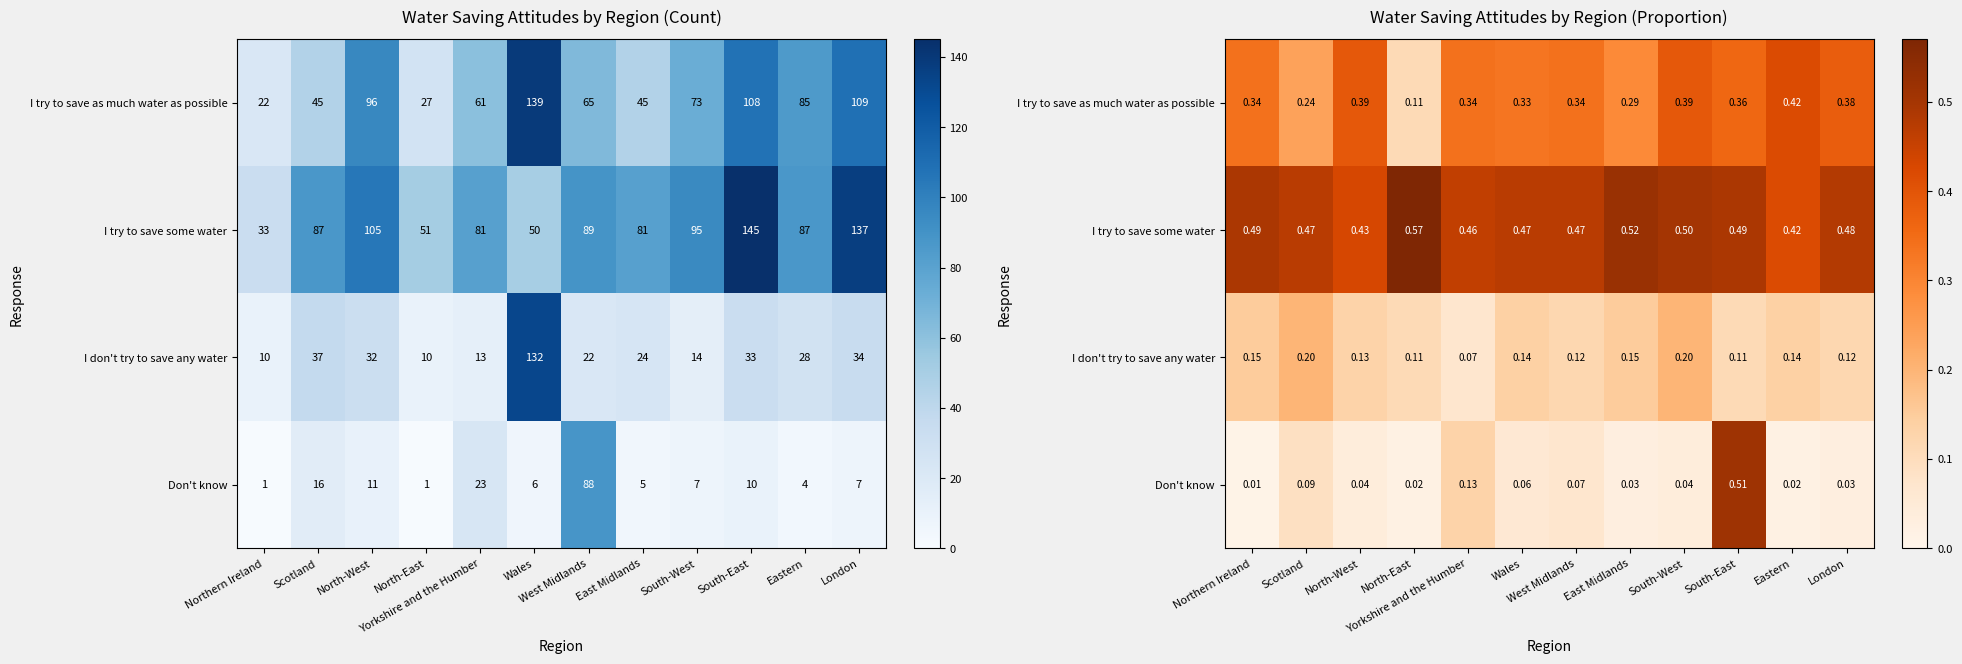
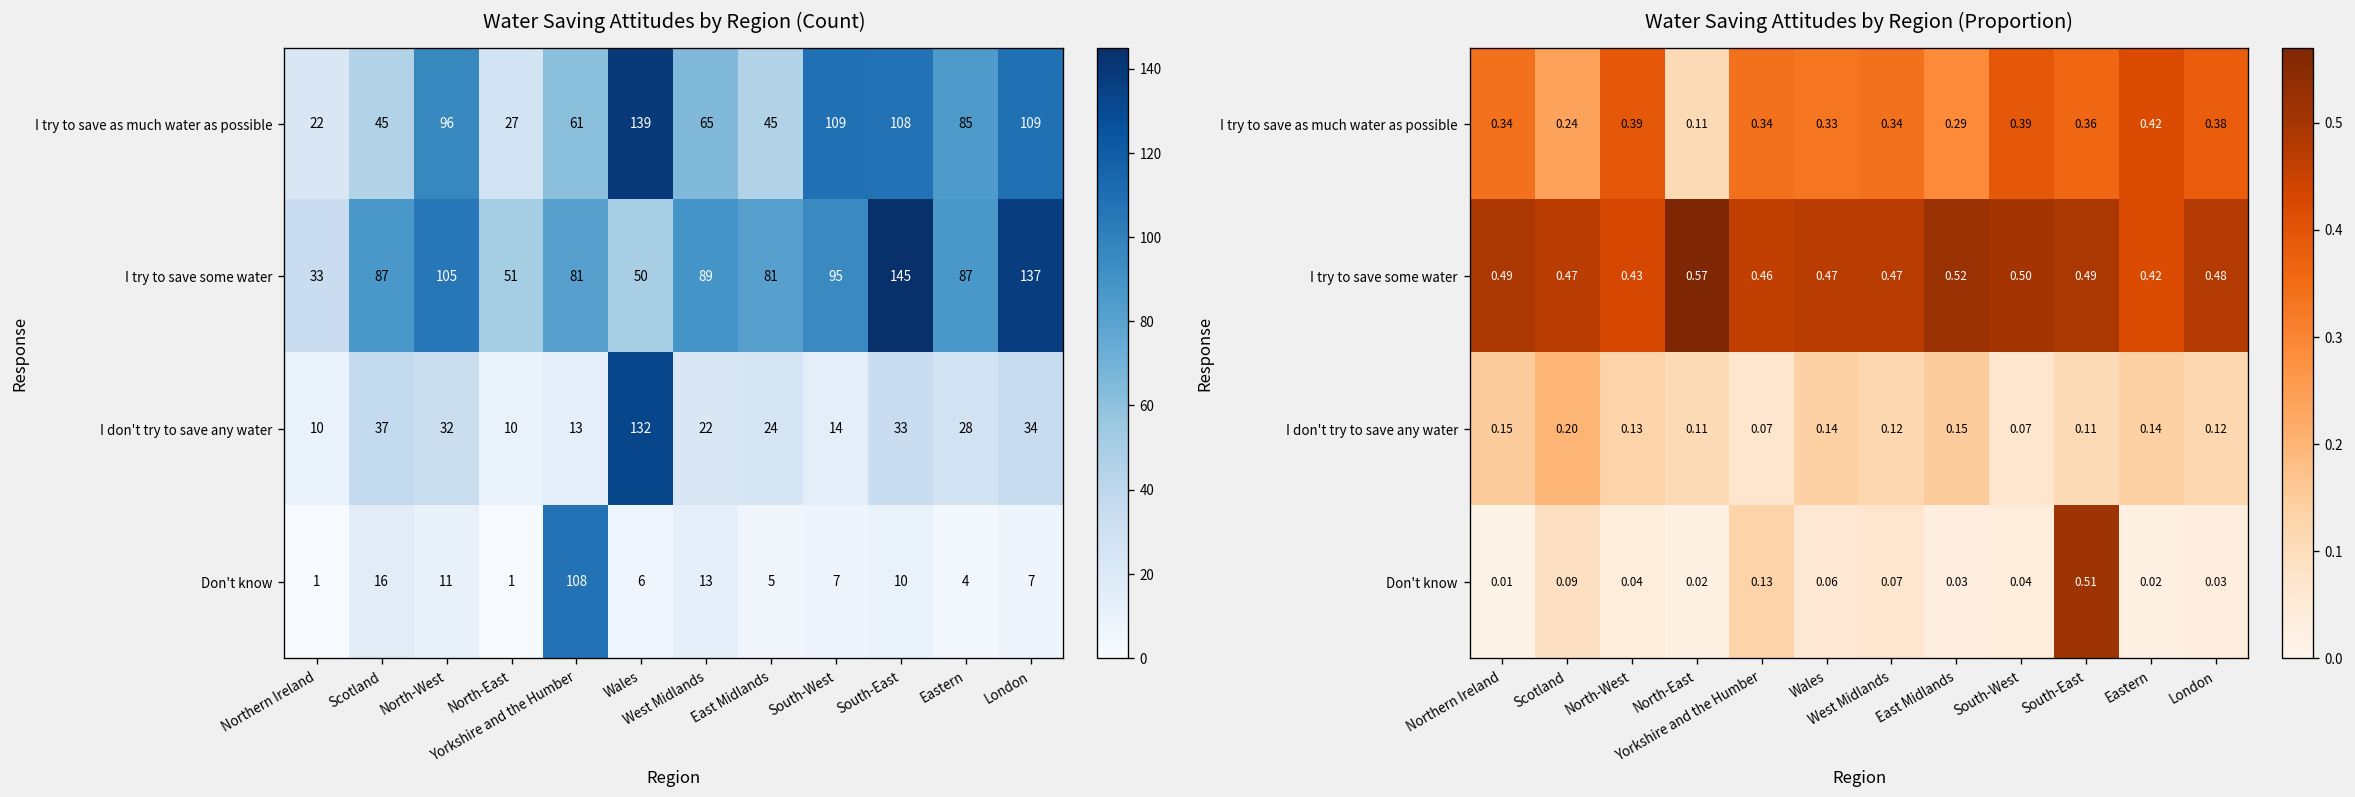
Water Saving Attitudes by Region (Count), I try to save as much water as possible, South-West: 73 -> 109
Water Saving Attitudes by Region (Count), Don't know, Yorkshire and the Humber: 23 -> 108
Water Saving Attitudes by Region (Count), Don't know, West Midlands: 88 -> 13
Water Saving Attitudes by Region (Proportion), I don't try to save any water, South-West: 0.20 -> 0.07
